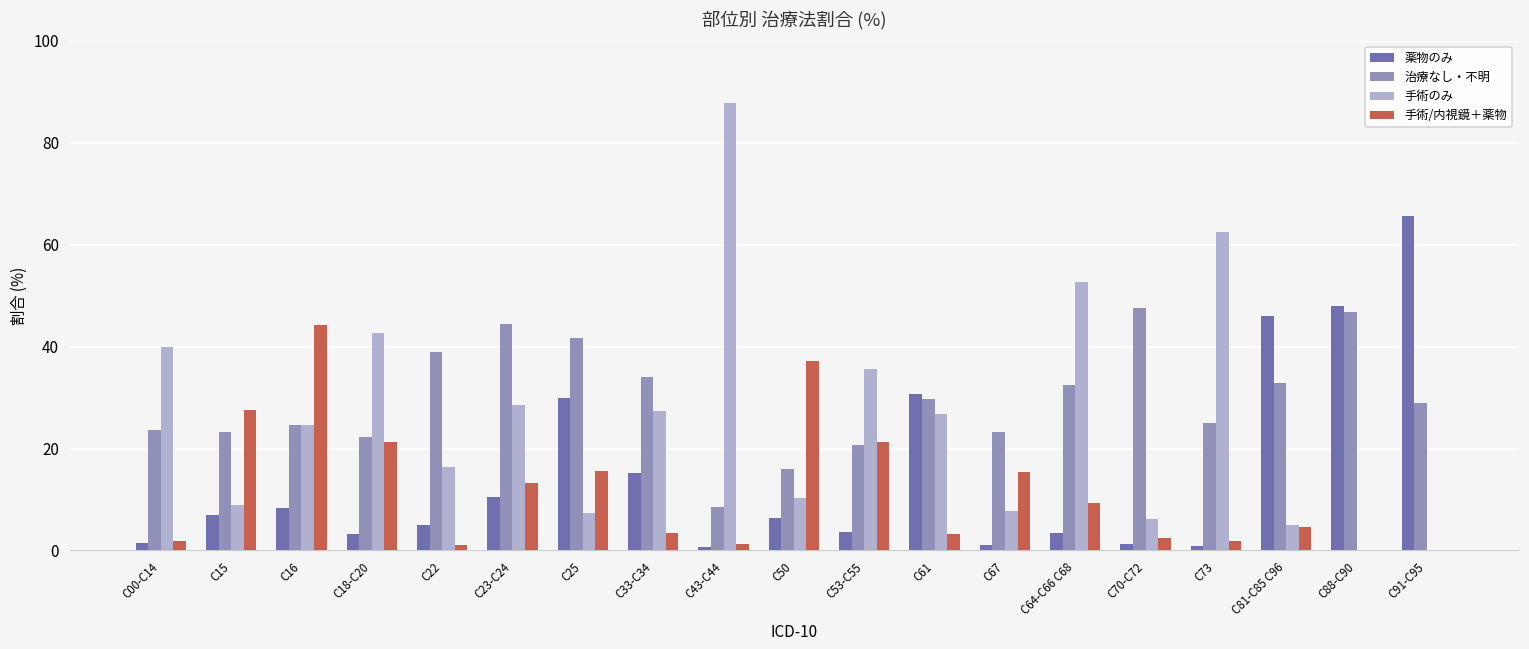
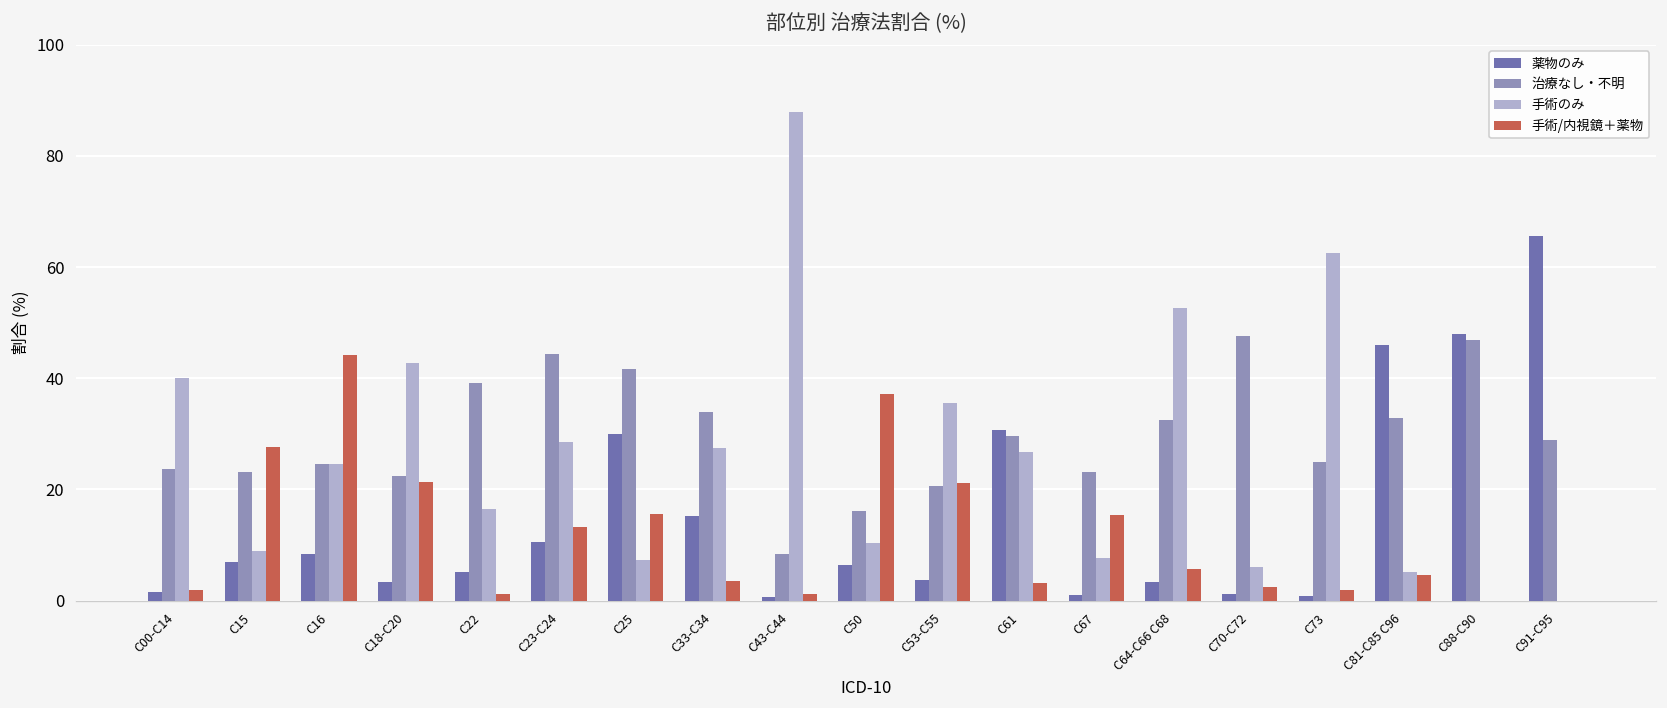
手術/内視鏡＋薬物, C64-C66 C68: 9 -> 6
